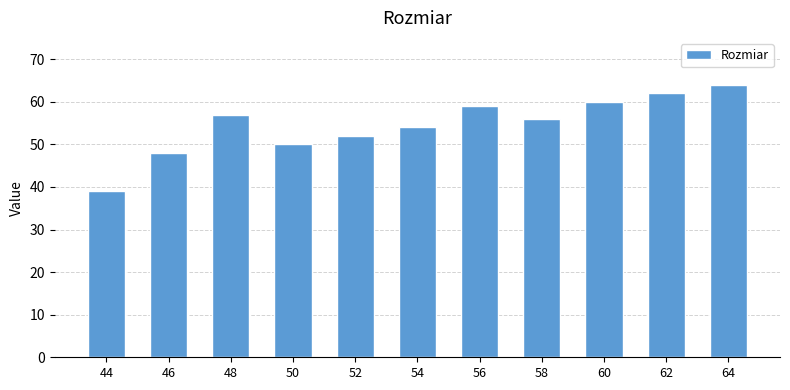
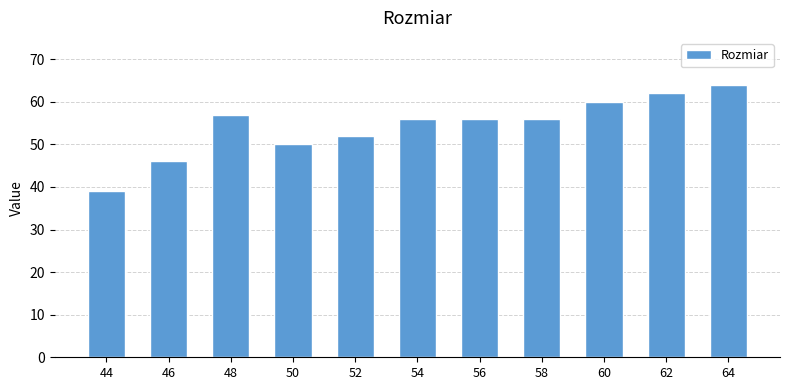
46: 48 -> 46
54: 54 -> 56
56: 59 -> 56
